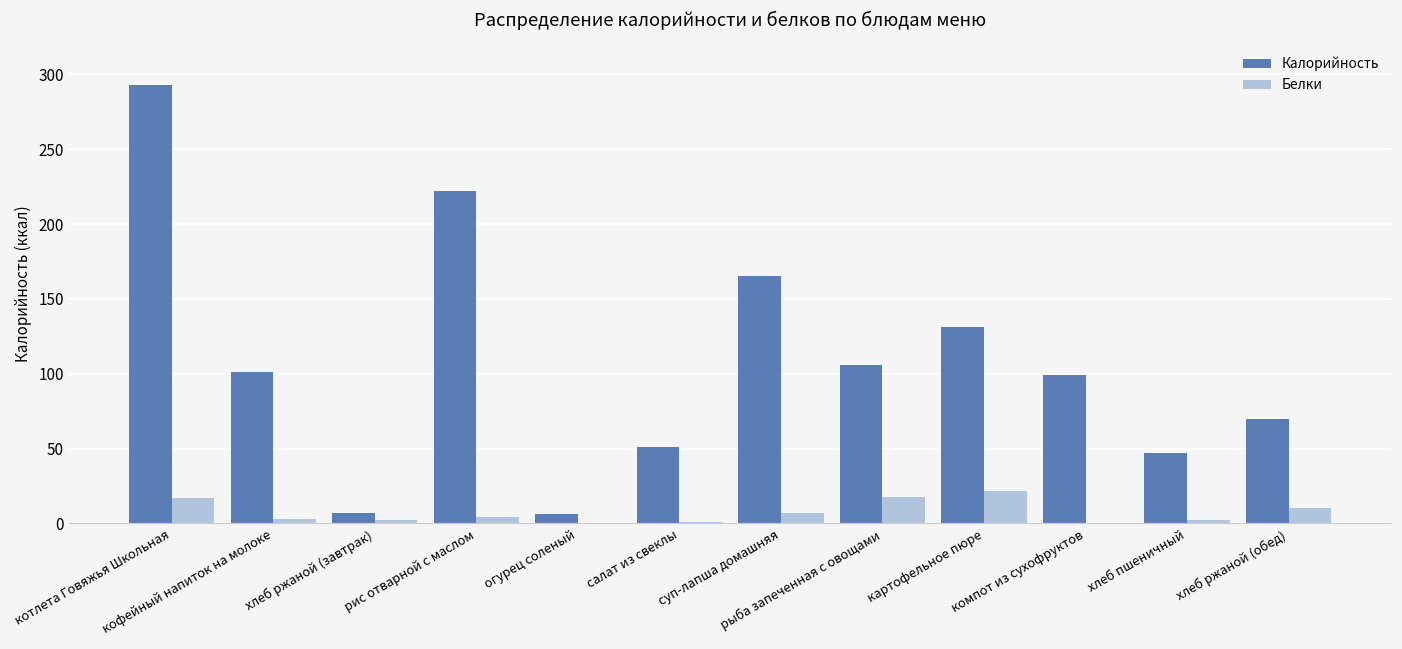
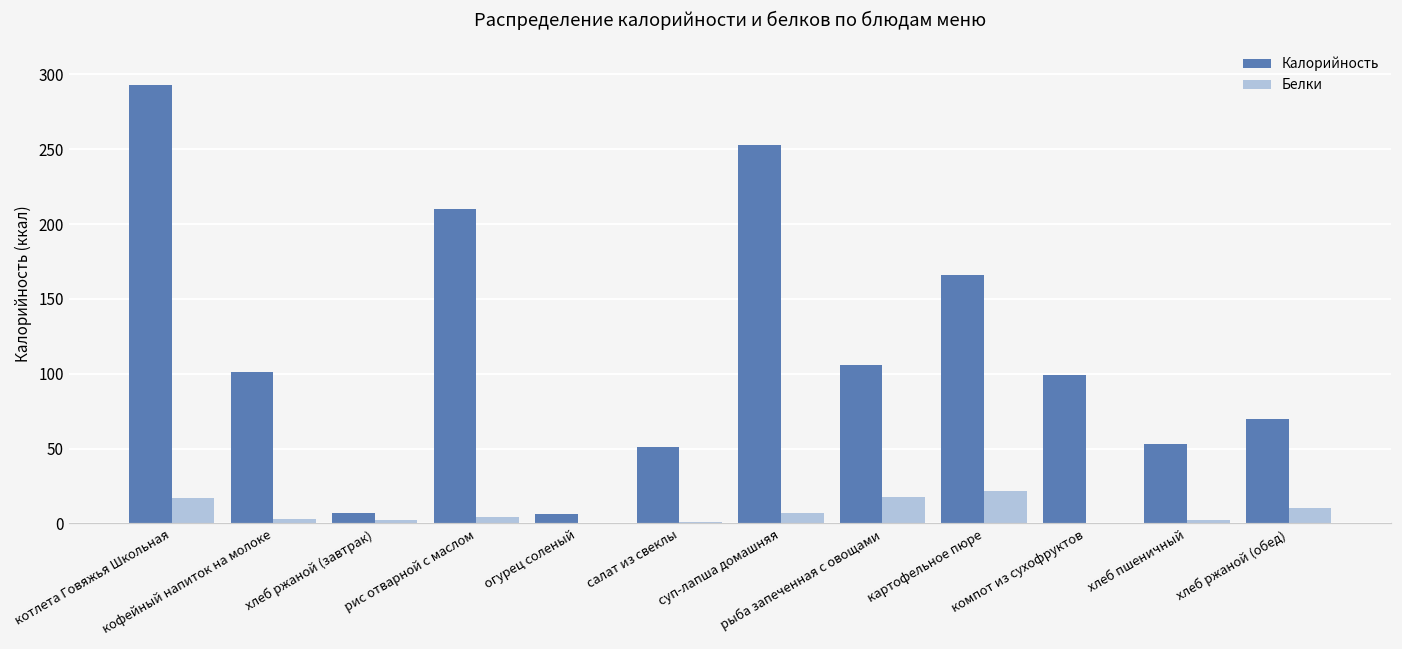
Калорийность, рис отварной с маслом: 222 -> 210
Калорийность, суп-лапша домашняя: 165 -> 253
Калорийность, картофельное пюре: 131 -> 166
Калорийность, хлеб пшеничный: 47 -> 53
